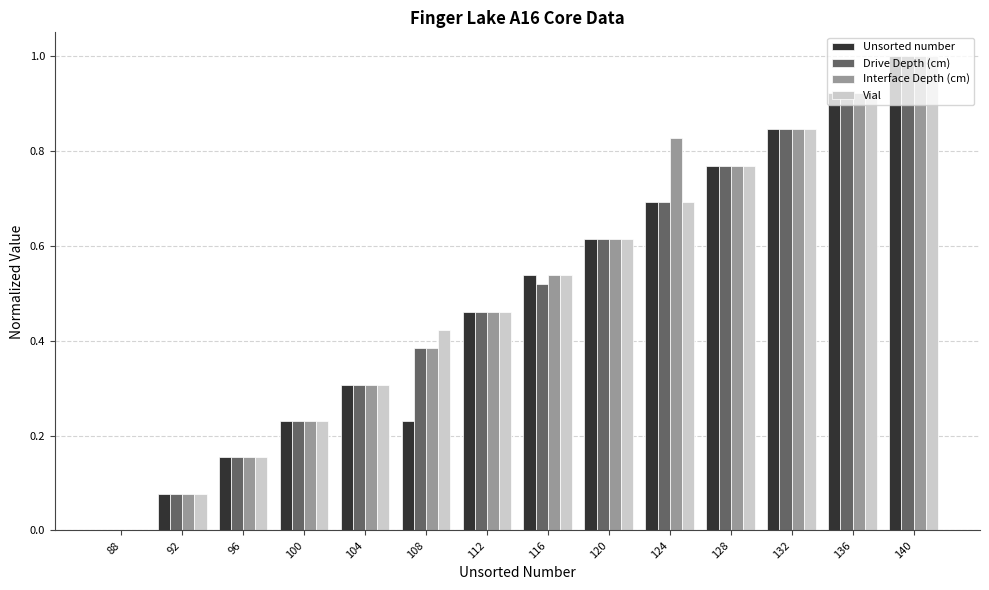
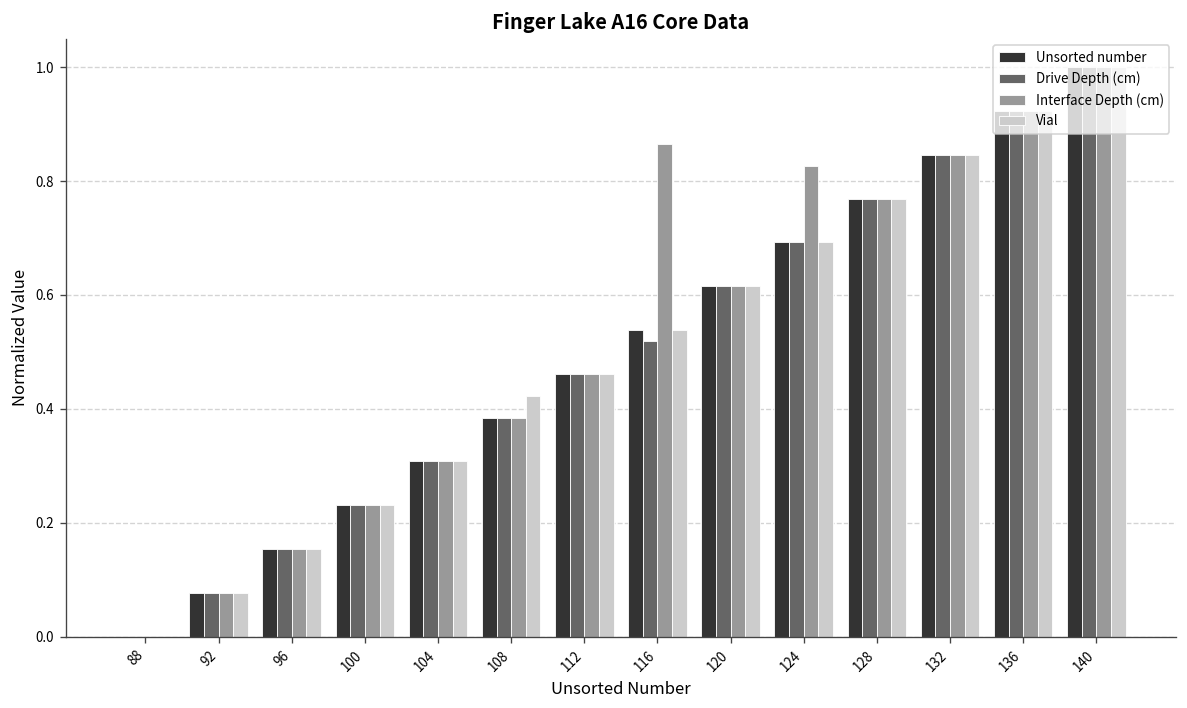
Unsorted number, 108: 0.23 -> 0.38
Interface Depth (cm), 116: 0.54 -> 0.87
